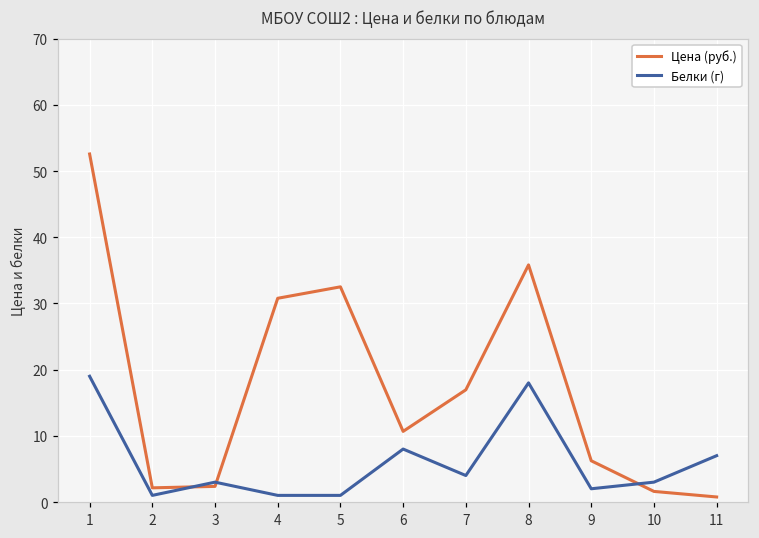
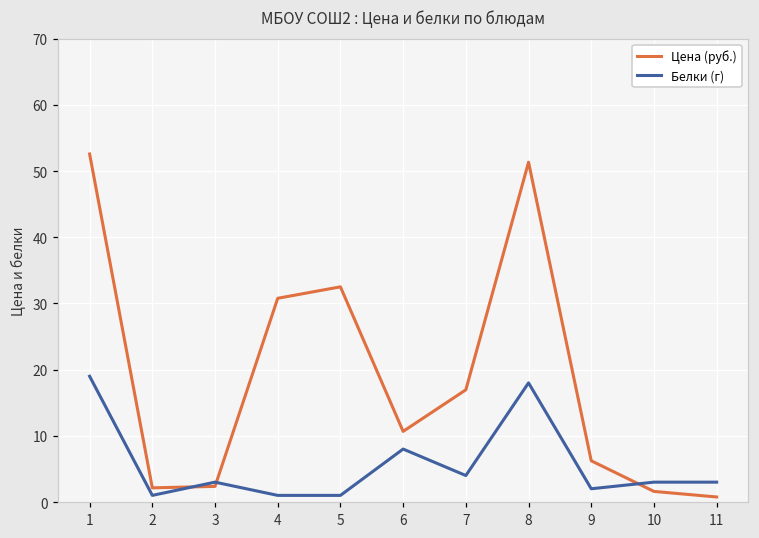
Цена (руб.), 8: 36 -> 51
Белки (г), 11: 7 -> 3
